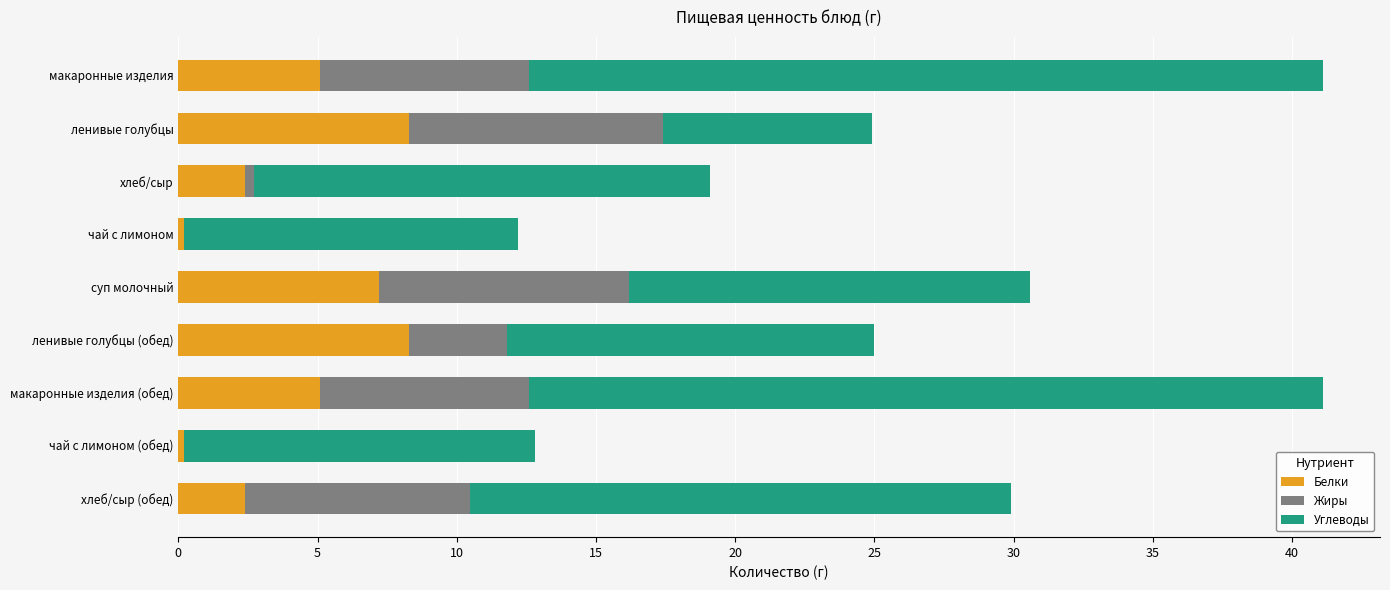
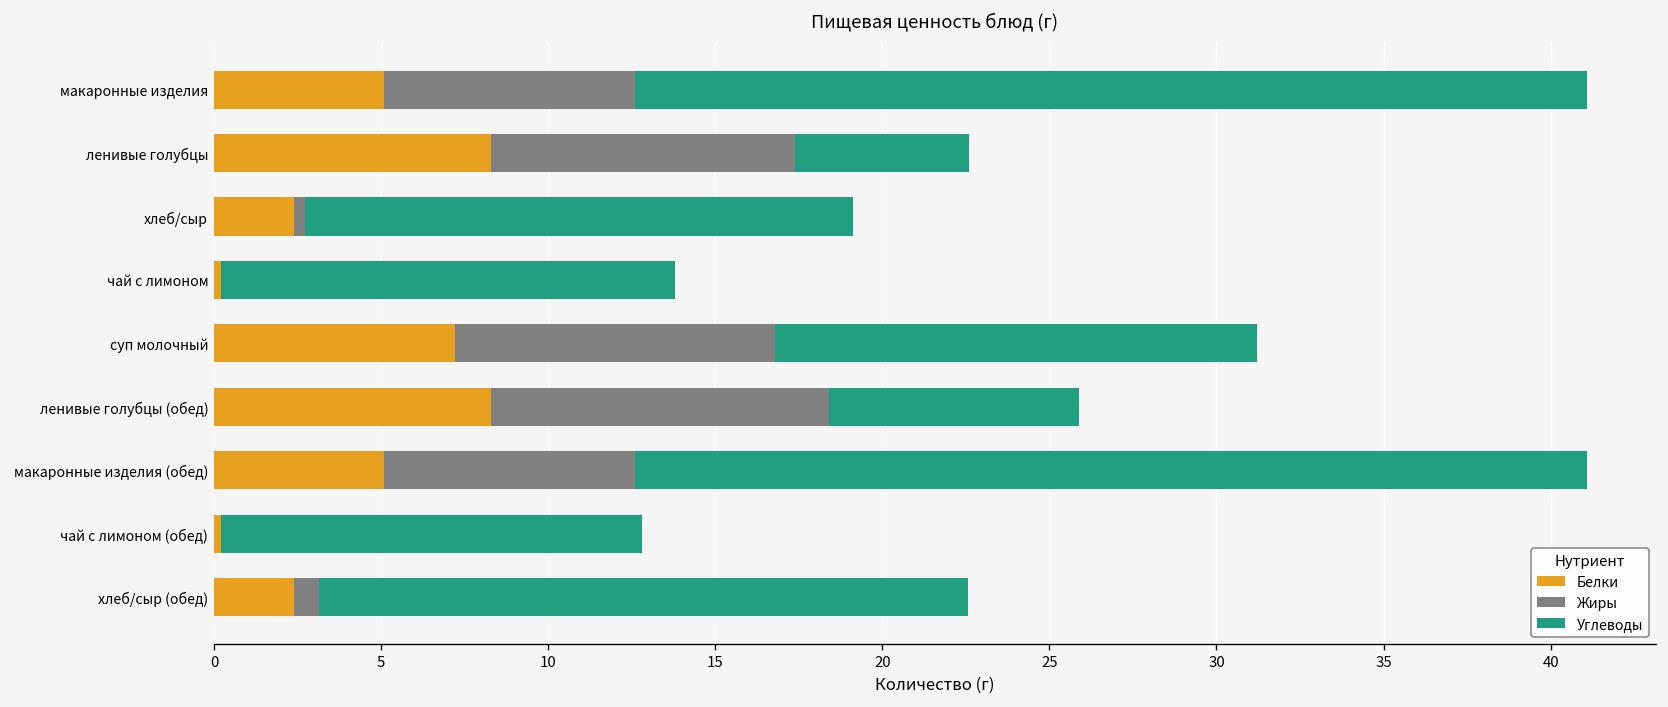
Углеводы, ленивые голубцы: 7.5 -> 5.2
Углеводы, чай с лимоном: 12.0 -> 13.6
Жиры, суп молочный: 9.0 -> 9.6
Жиры, ленивые голубцы (обед): 3.5 -> 10.1
Углеводы, ленивые голубцы (обед): 13.2 -> 7.5
Жиры, хлеб/сыр (обед): 8.1 -> 0.8
